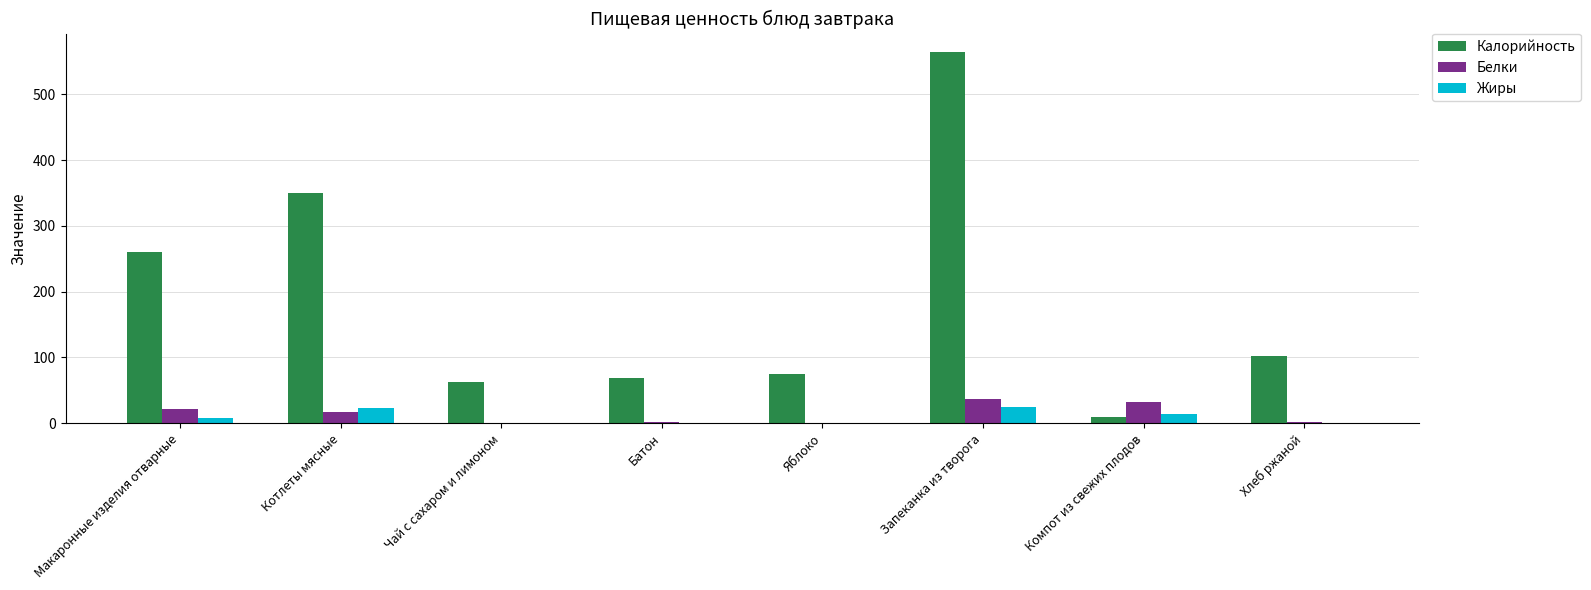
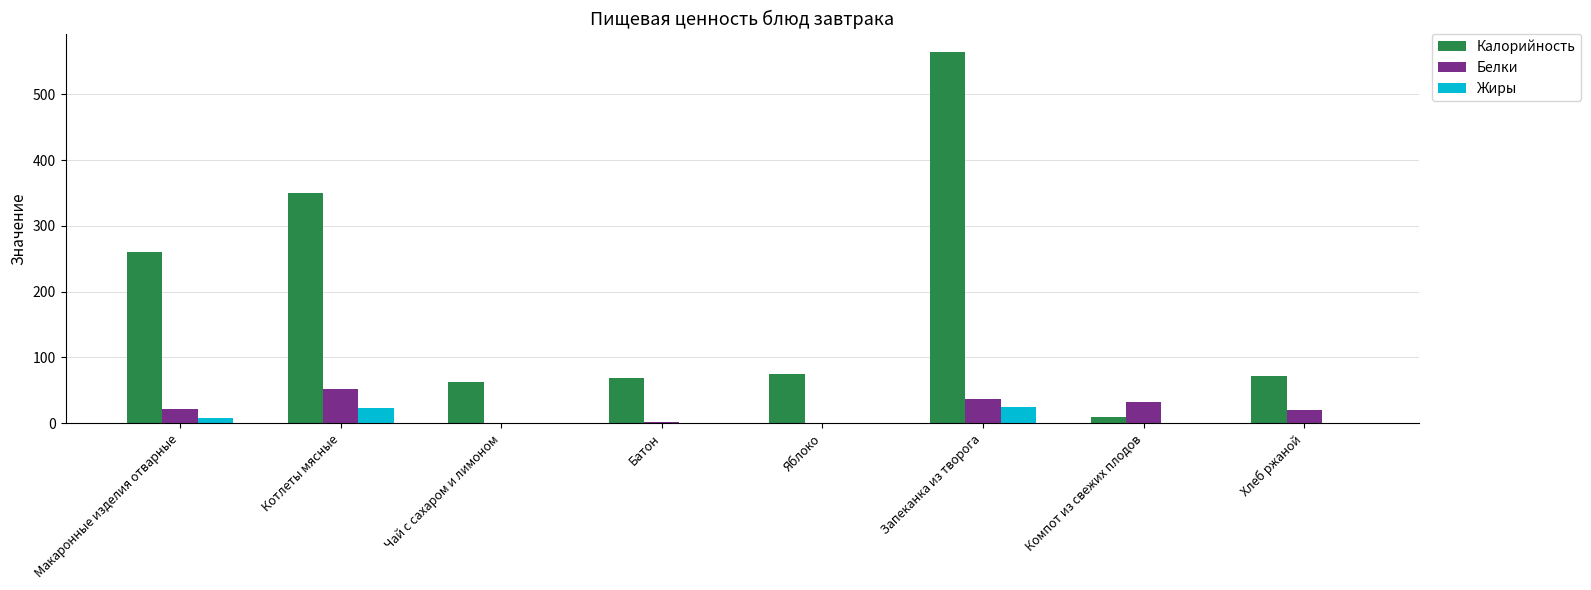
Белки, Котлеты мясные: 20 -> 50
Жиры, Компот из свежих плодов: 10 -> 0
Калорийность, Хлеб ржаной: 100 -> 70
Белки, Хлеб ржаной: 0 -> 20
